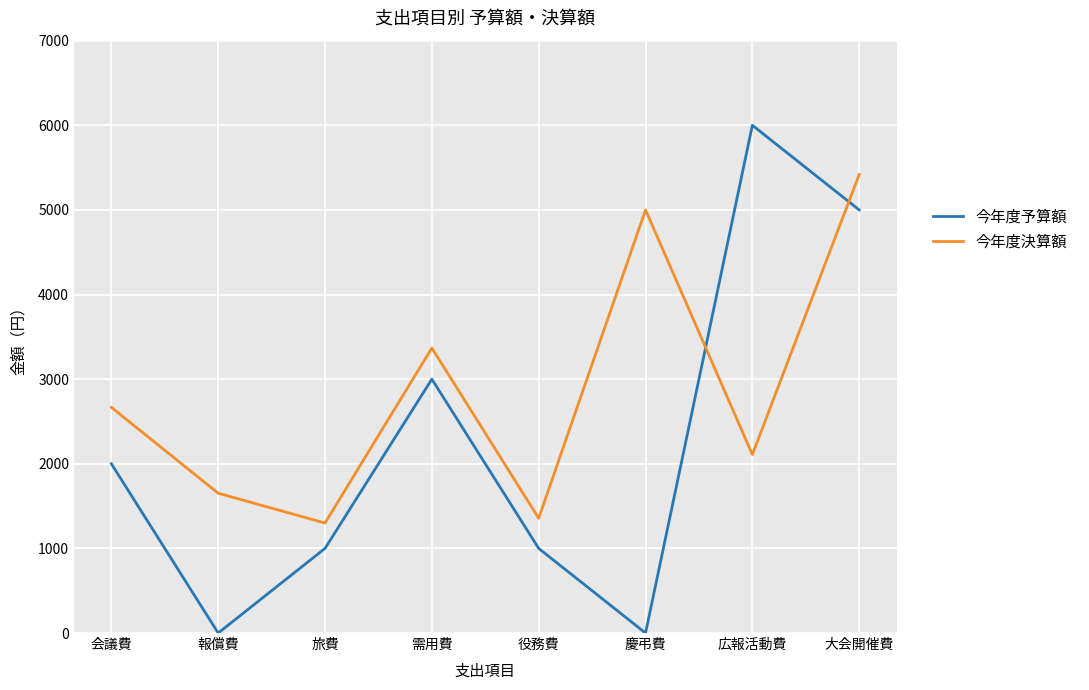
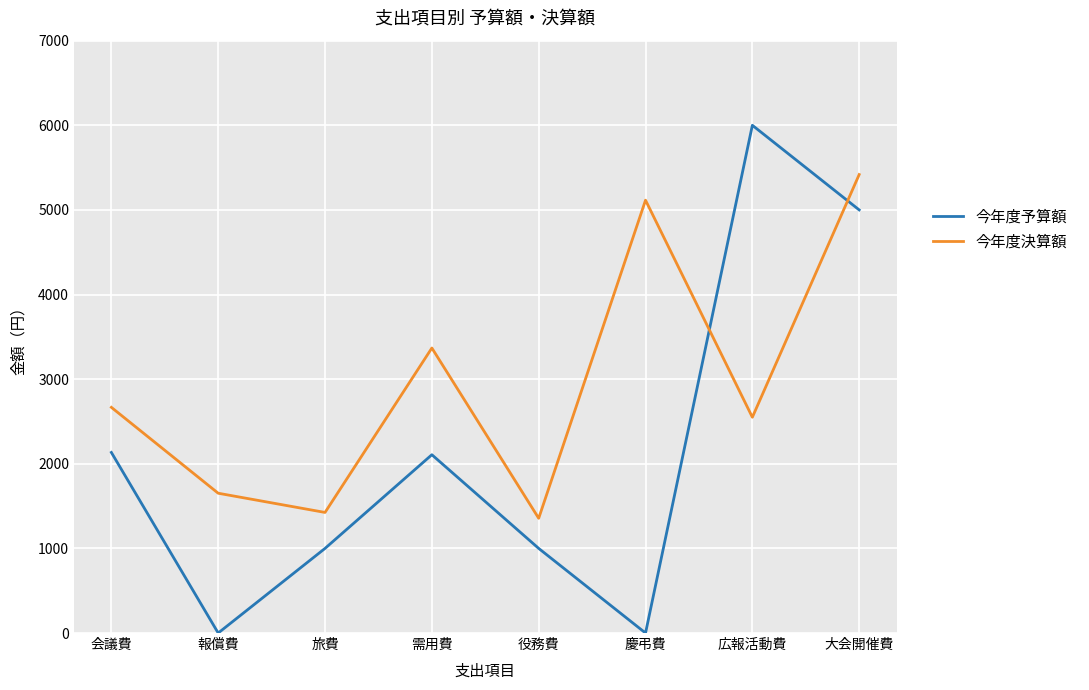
今年度予算額, 会議費: 2000 -> 2100
今年度決算額, 旅費: 1300 -> 1400
今年度予算額, 需用費: 3000 -> 2100
今年度決算額, 慶弔費: 5000 -> 5100
今年度決算額, 広報活動費: 2100 -> 2600
